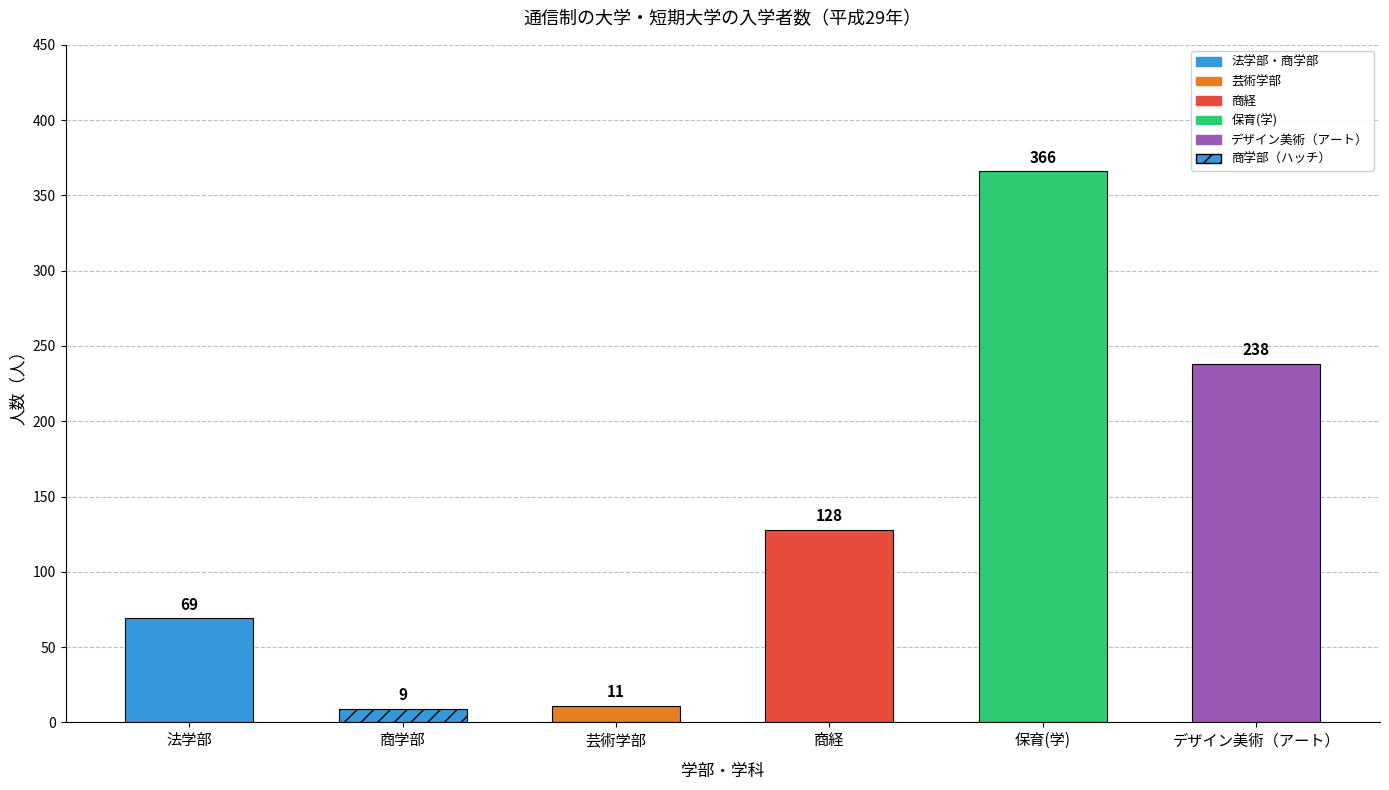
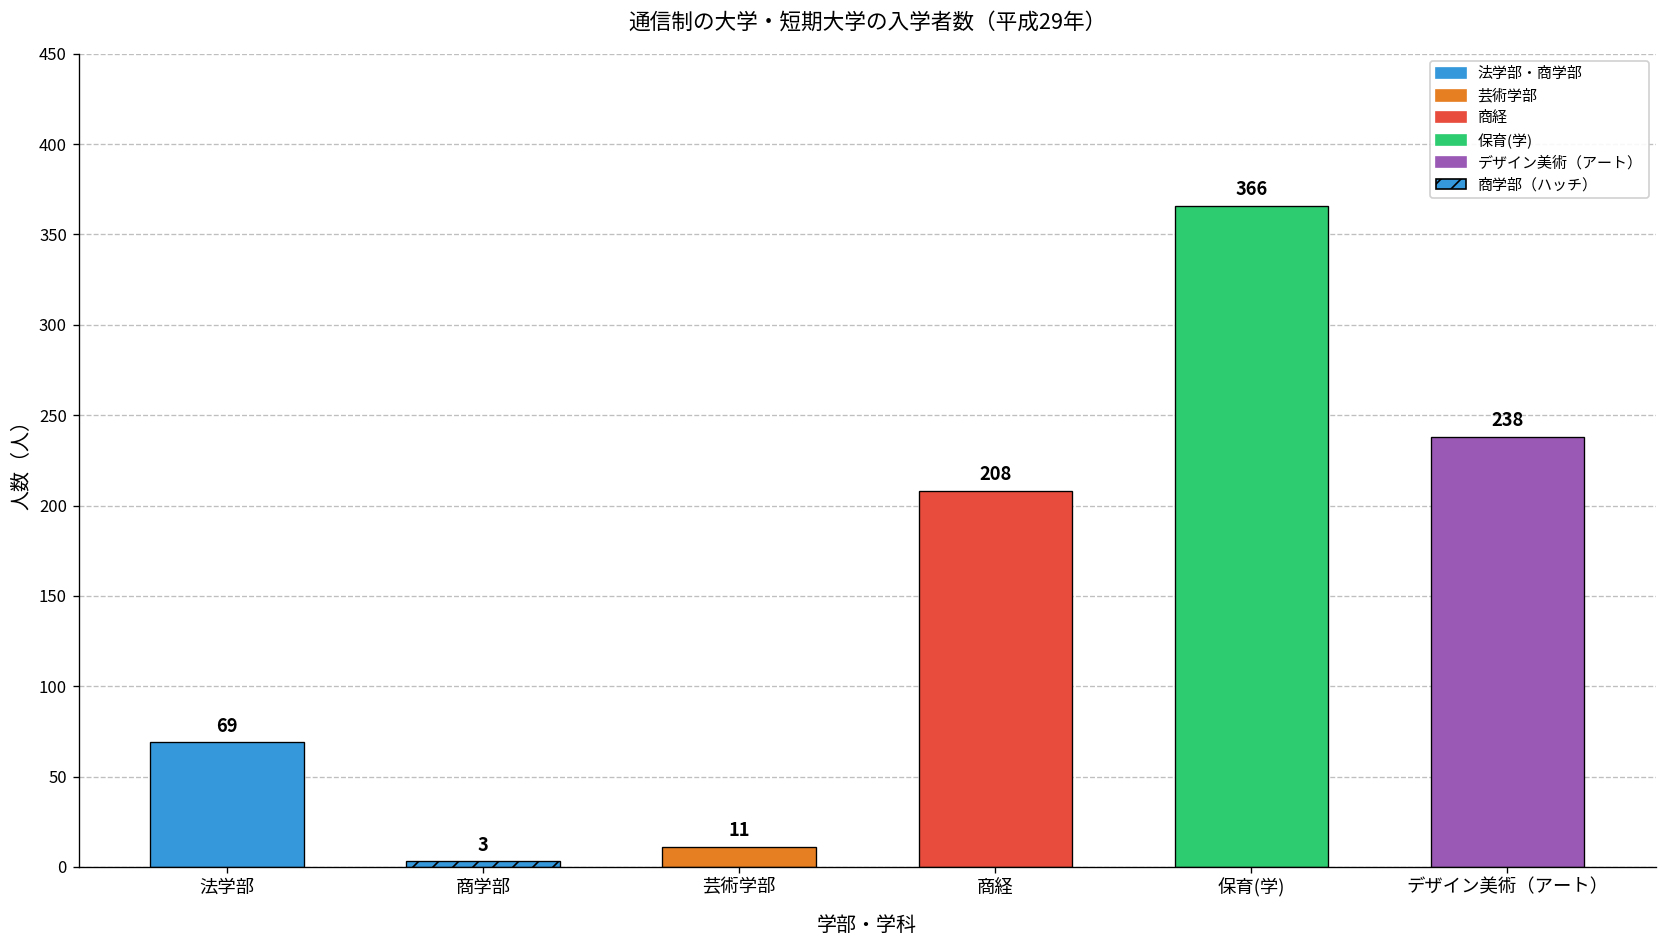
商学部: 9 -> 3
商経: 128 -> 208
